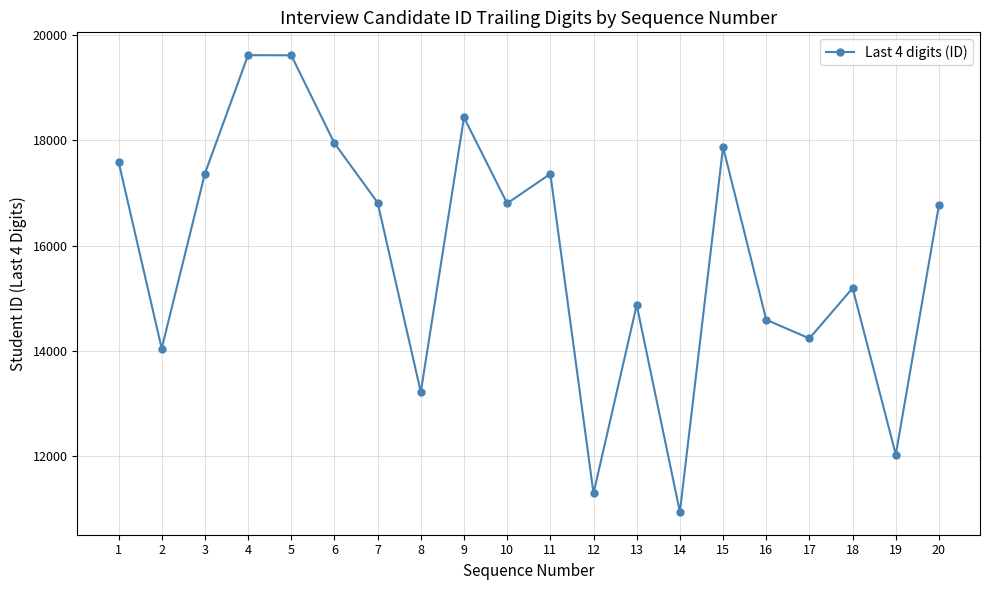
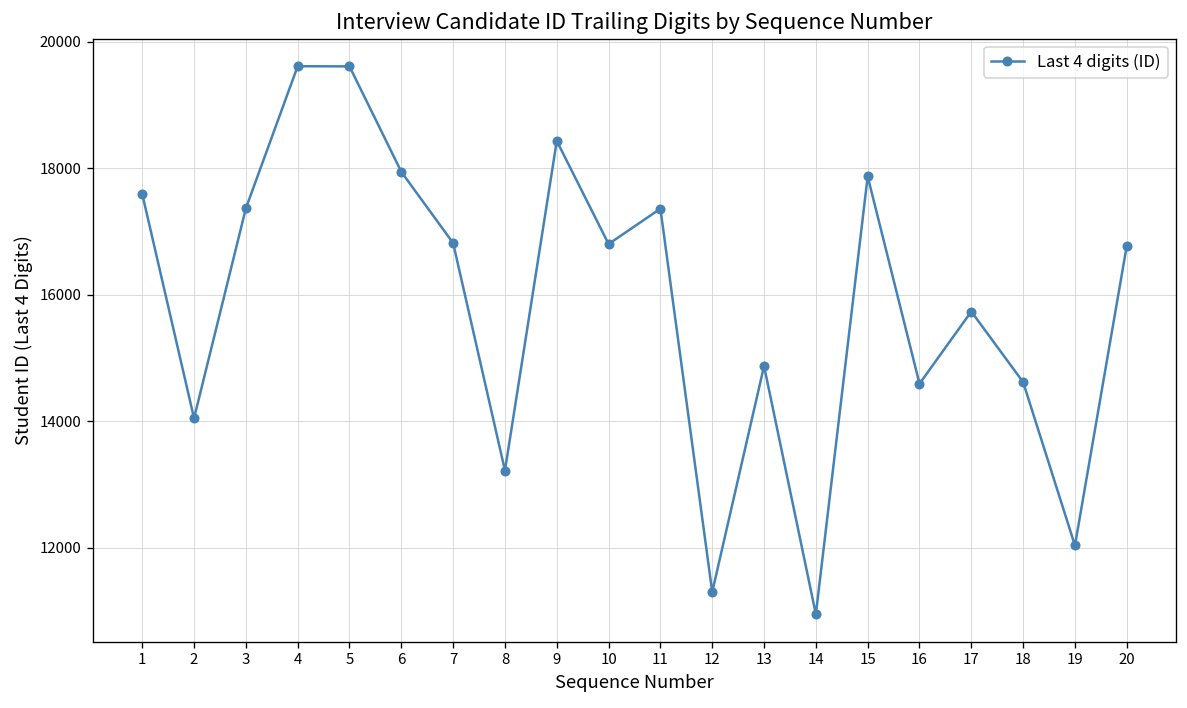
17: 14200 -> 15700
18: 15200 -> 14600
